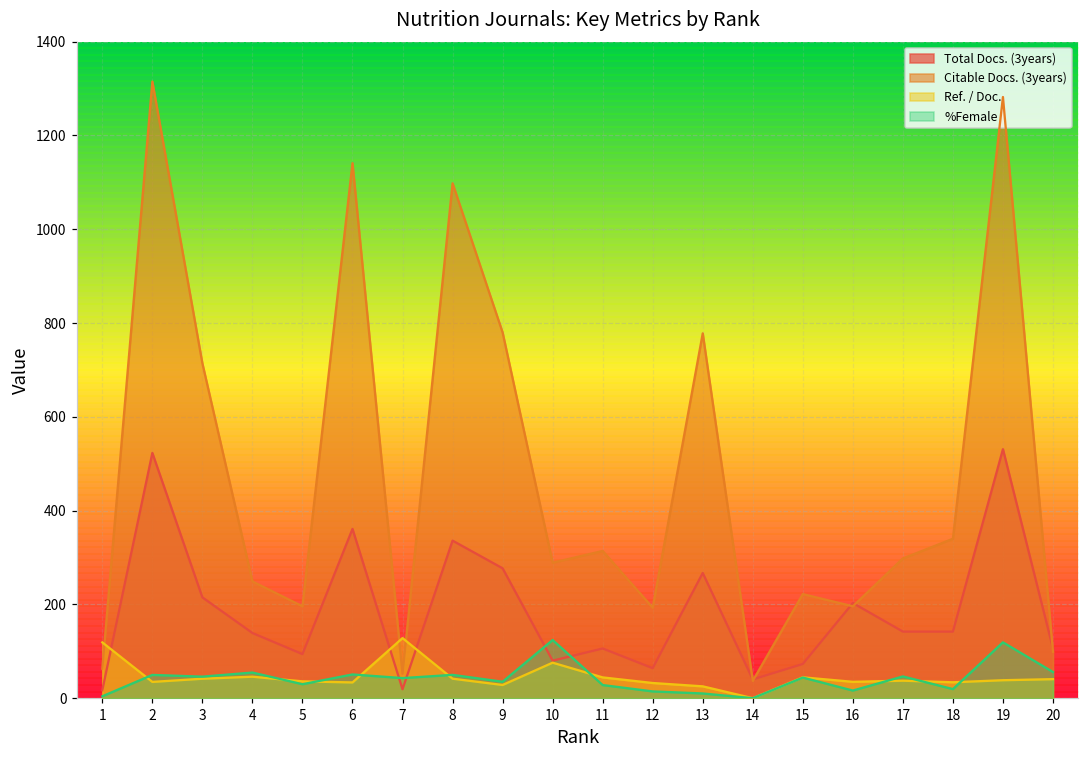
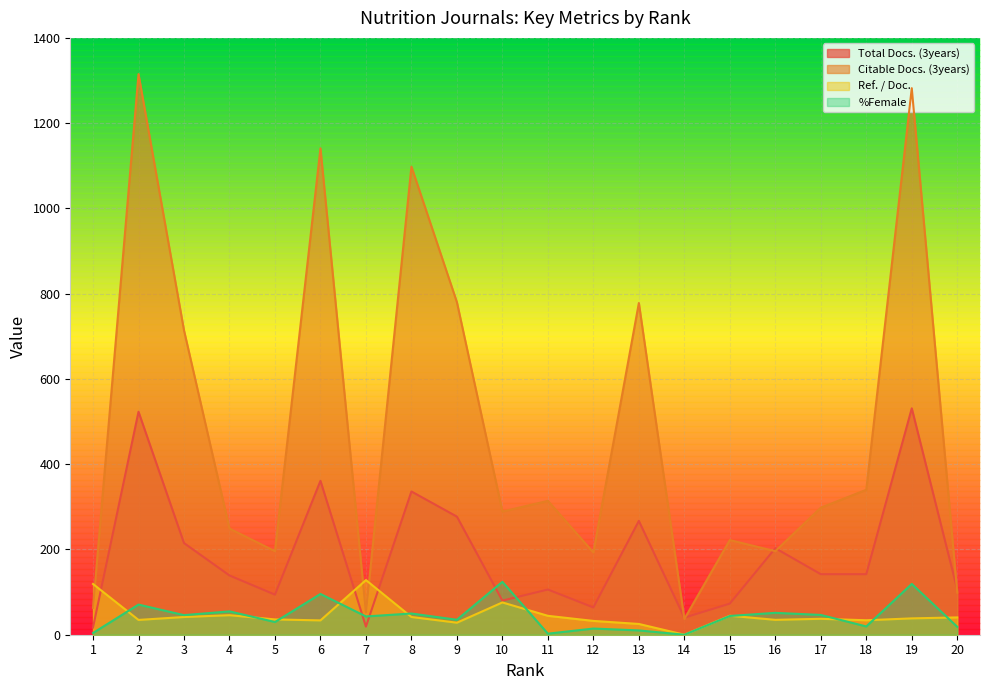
%Female, 2: 50 -> 70
%Female, 6: 50 -> 100
%Female, 11: 30 -> 0
%Female, 16: 20 -> 50
%Female, 20: 60 -> 20
